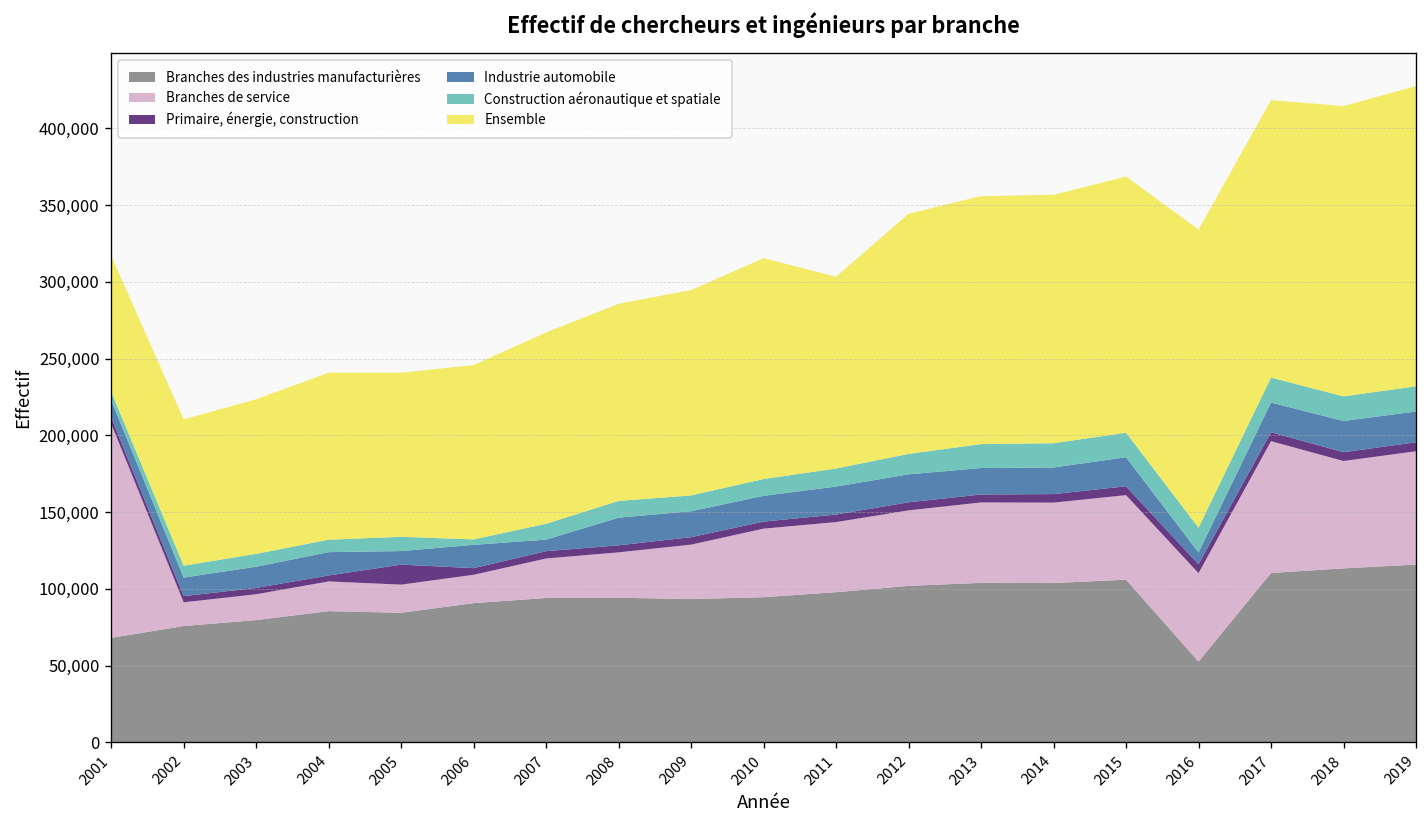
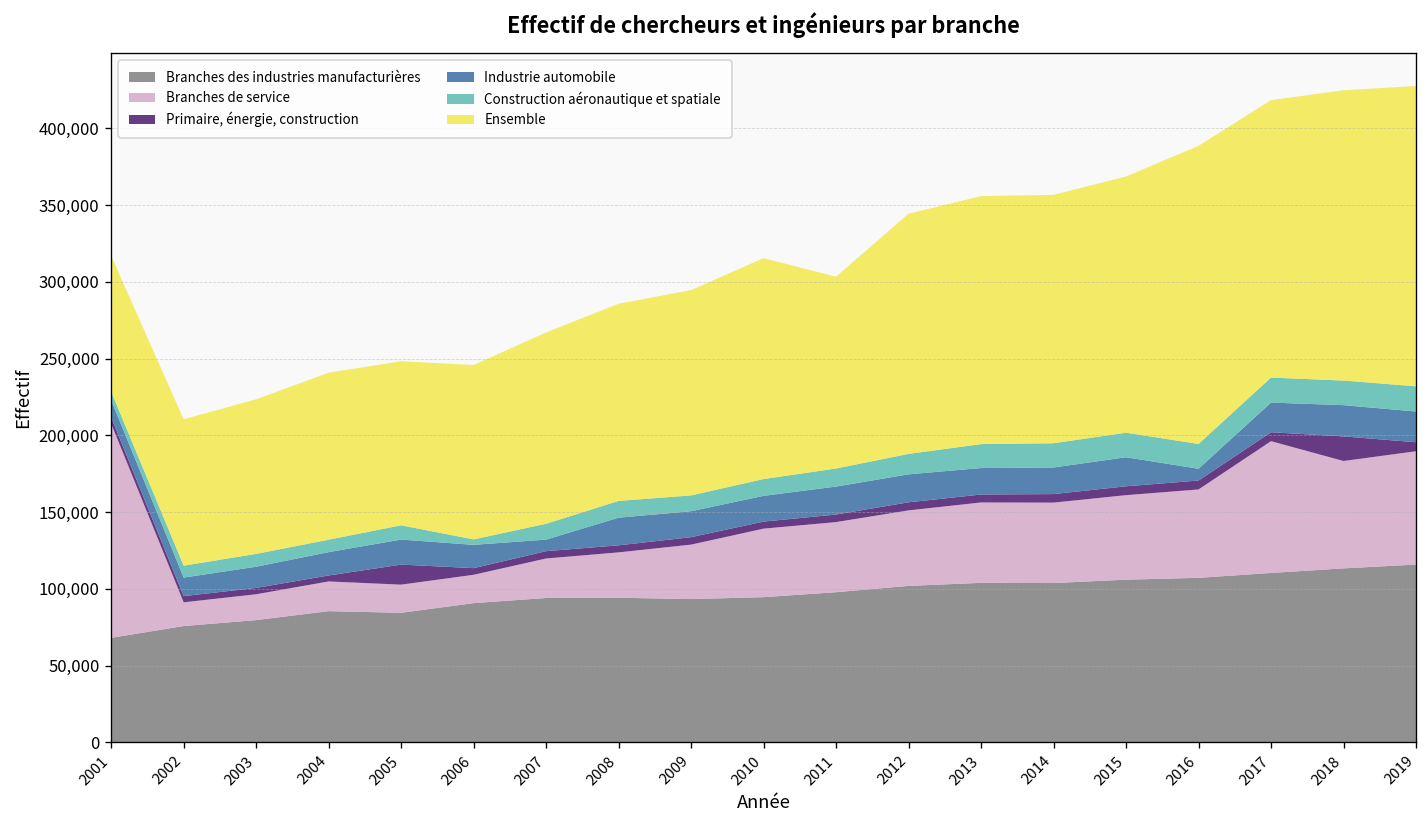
Industrie automobile, 2005: 9,000 -> 16,000
Branches des industries manufacturières, 2016: 53,000 -> 107,000
Primaire, énergie, construction, 2018: 6,000 -> 16,000
